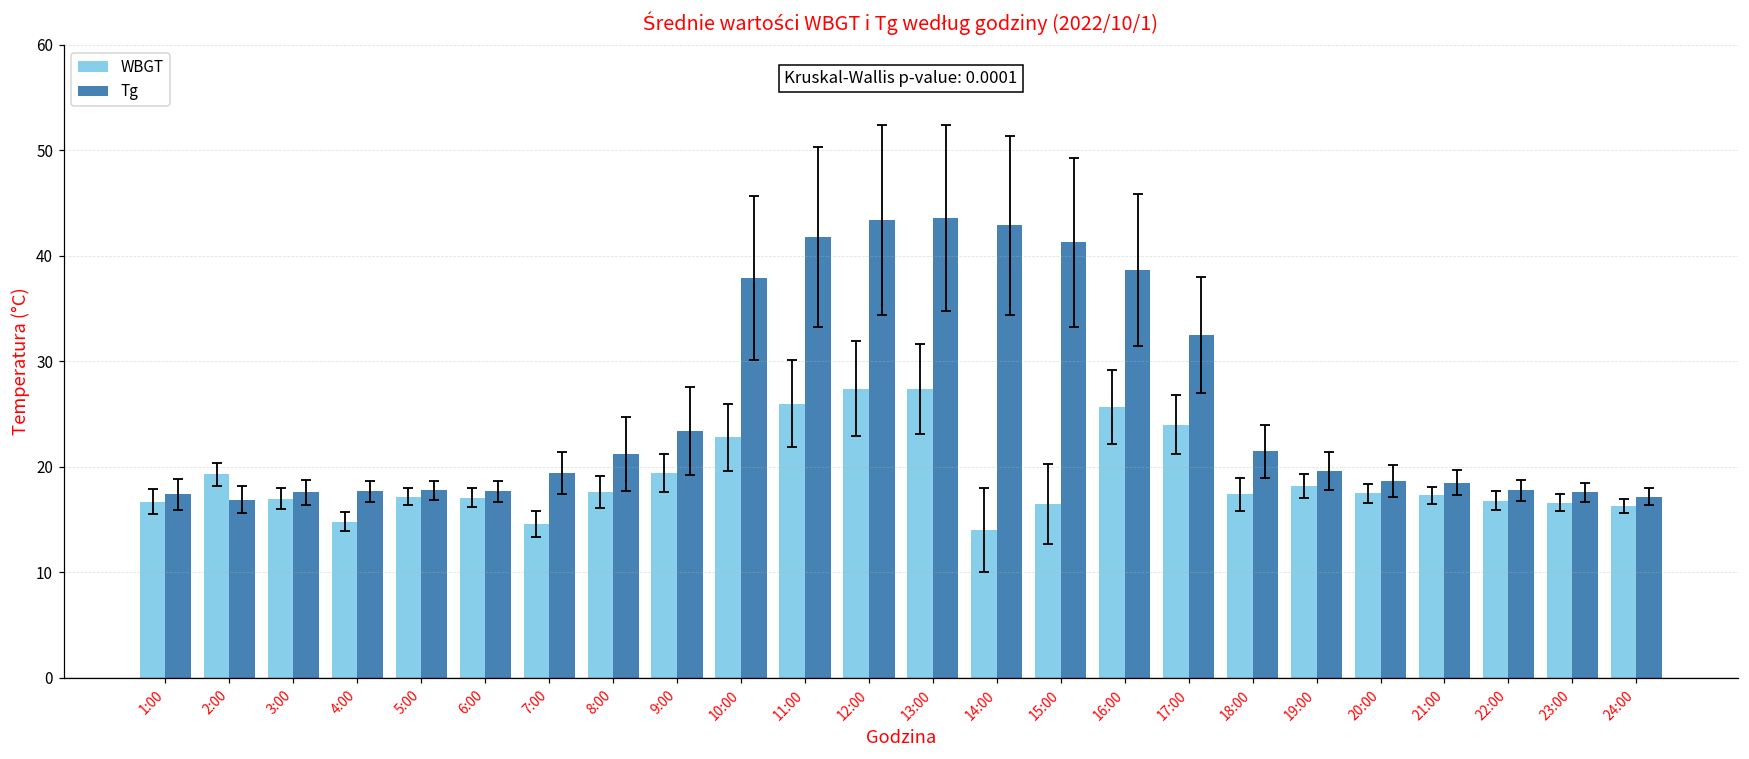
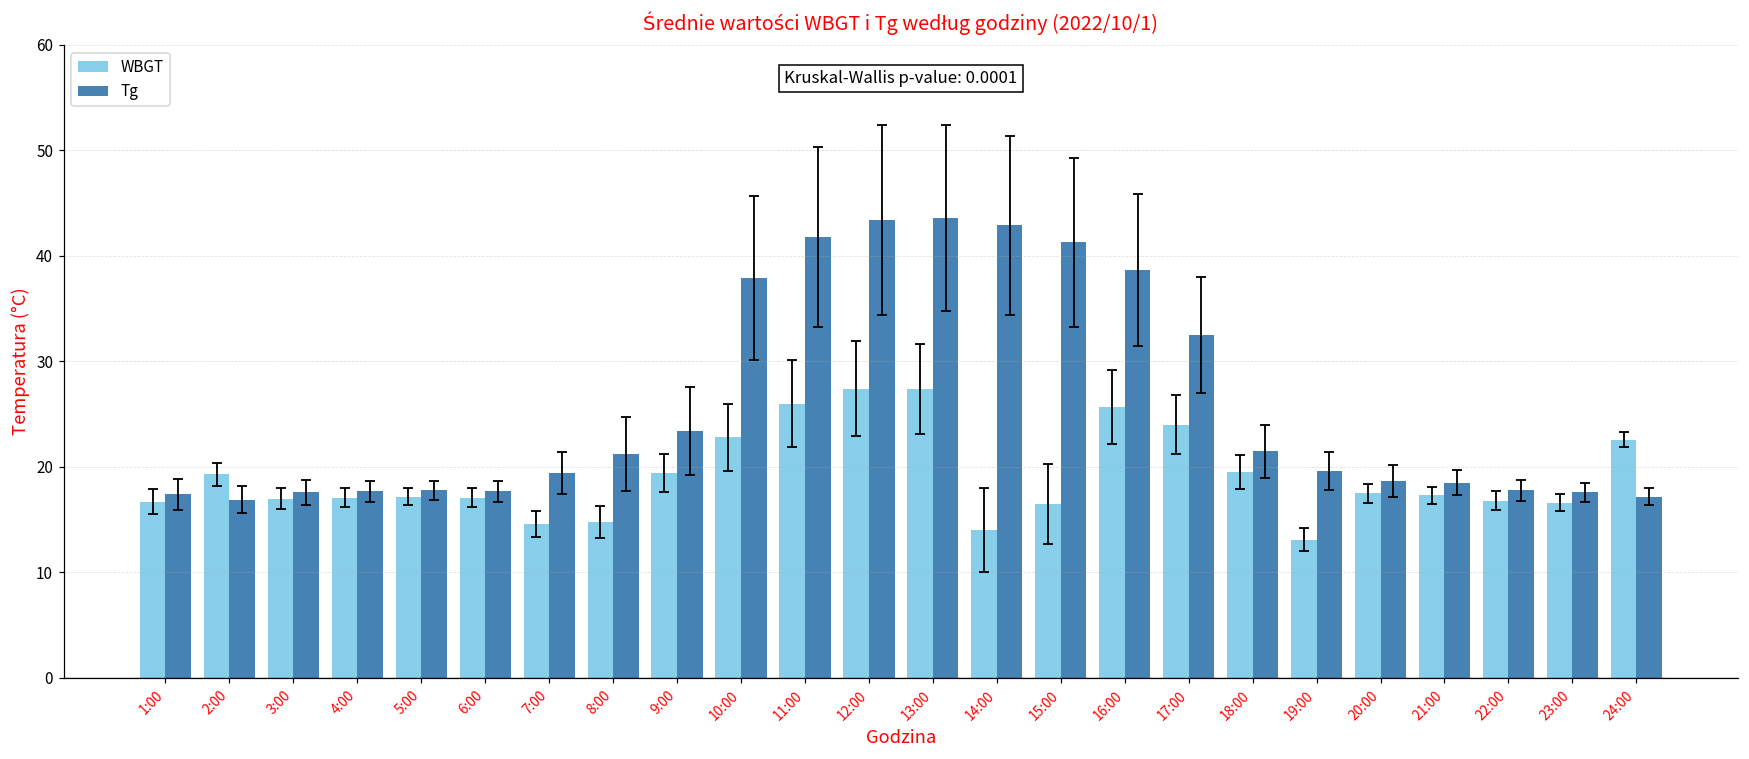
WBGT, 4:00: 15 -> 17
WBGT, 8:00: 18 -> 15
WBGT, 18:00: 17 -> 20
WBGT, 19:00: 18 -> 13
WBGT, 24:00: 16 -> 23
